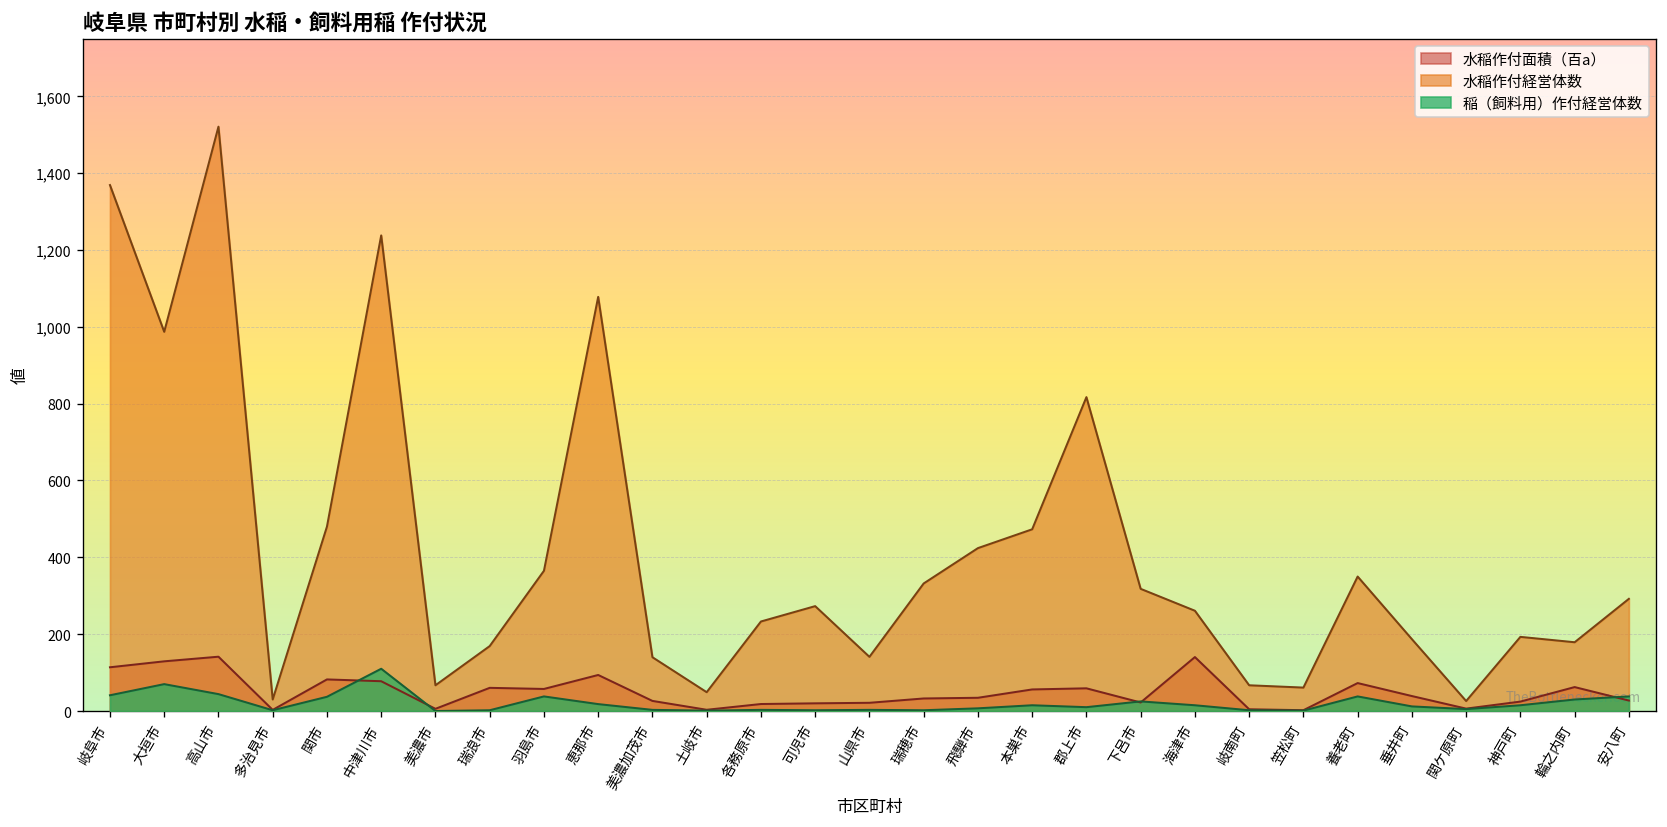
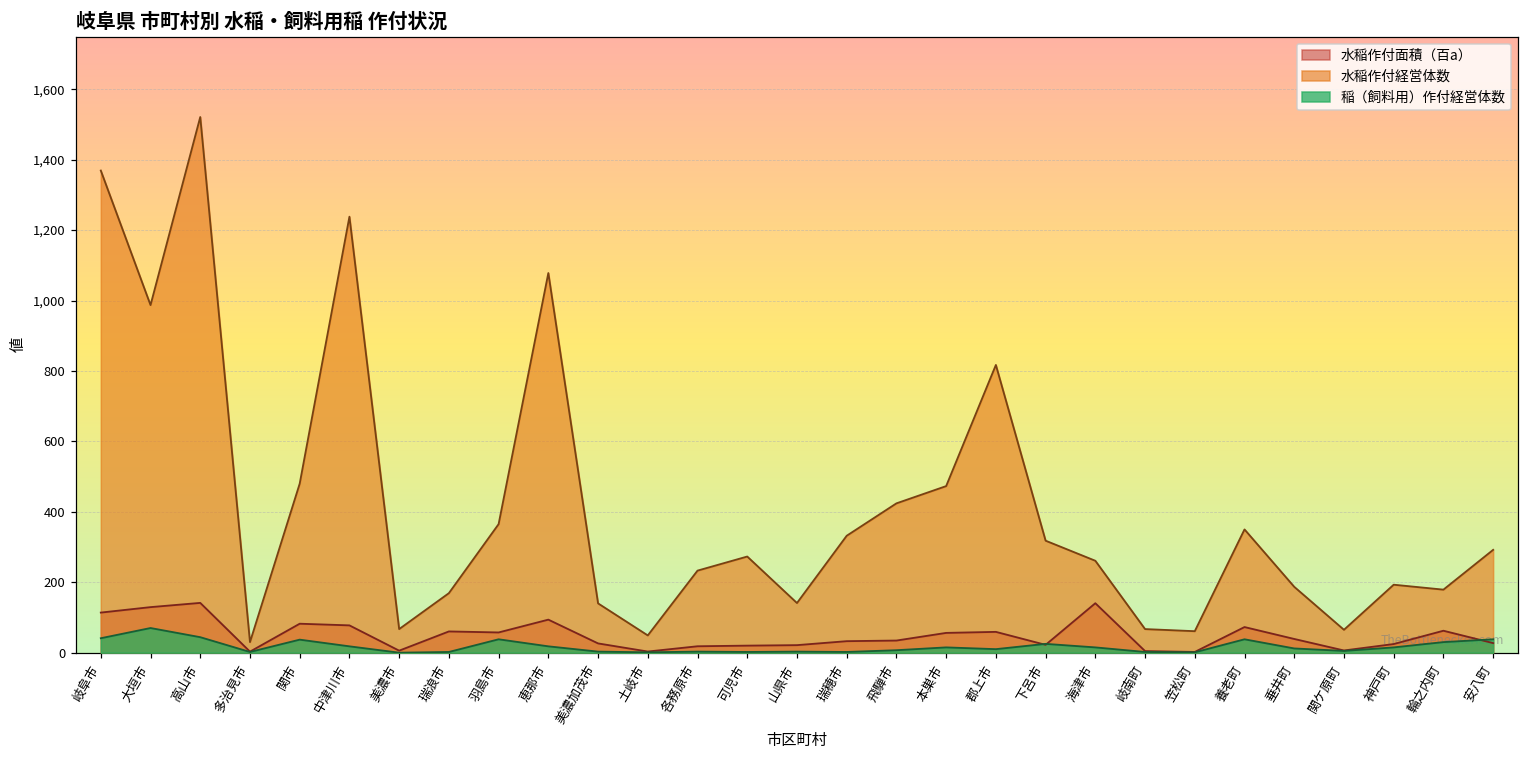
稲（飼料用）作付経営体数, 中津川市: 110 -> 20
水稲作付経営体数, 関ケ原町: 30 -> 70
